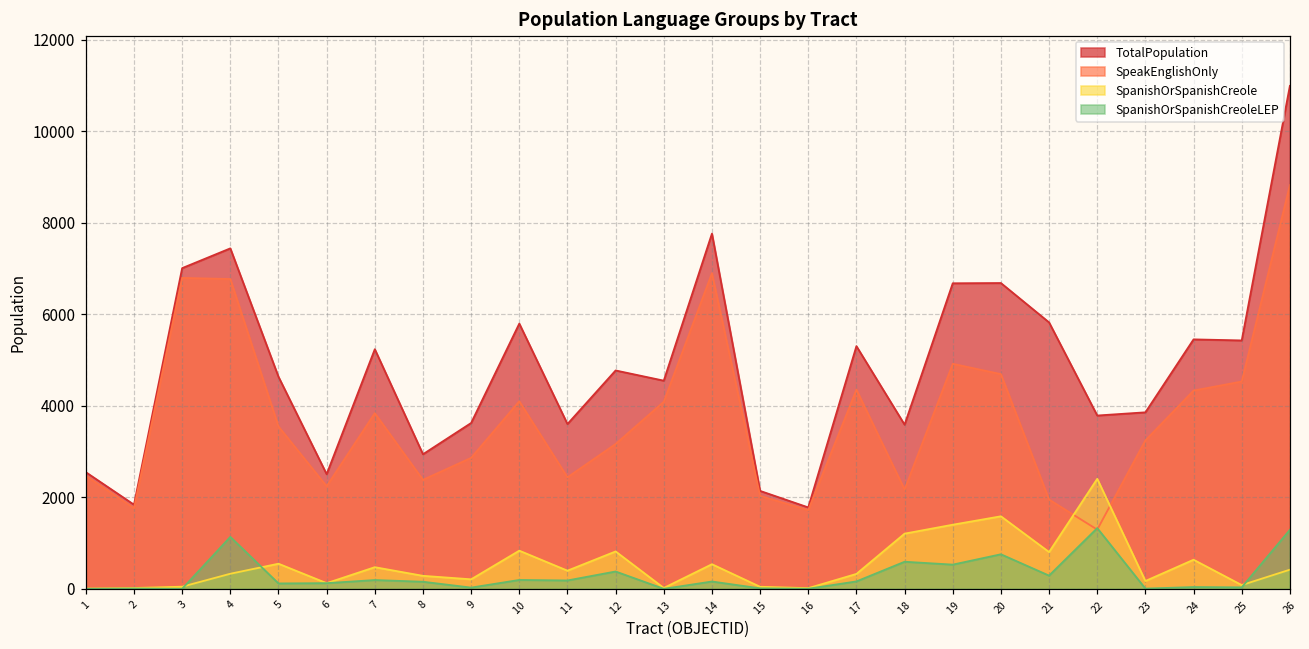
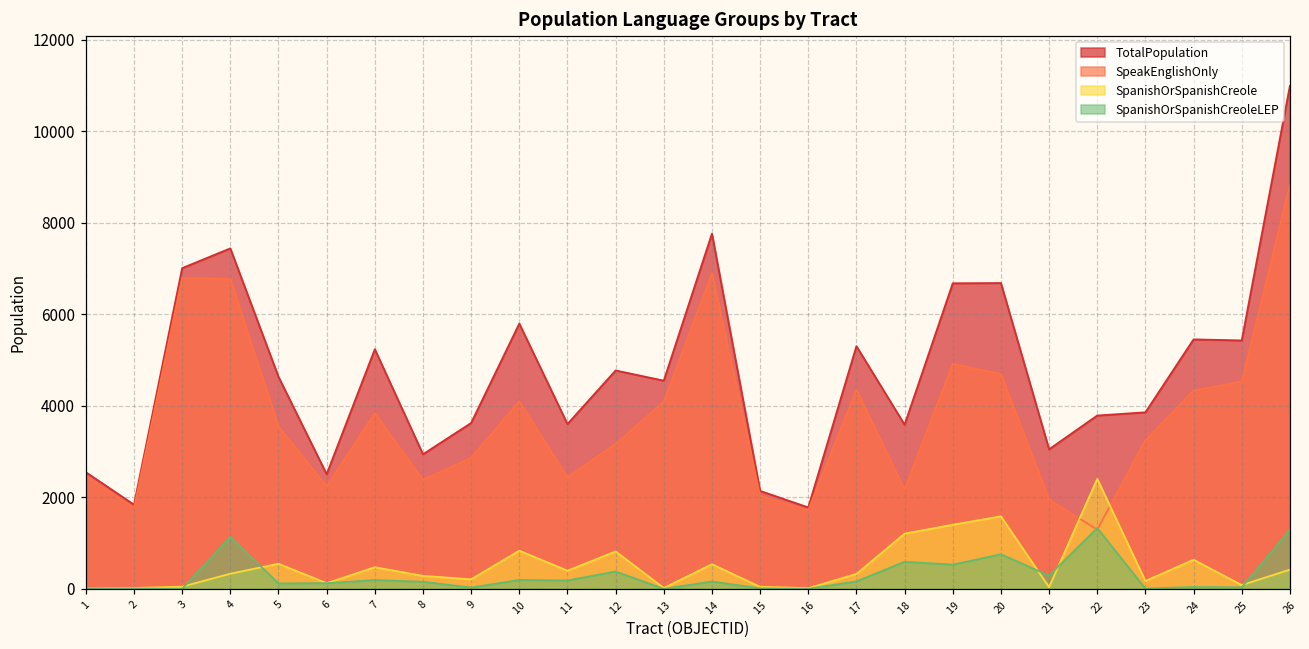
TotalPopulation, 21: 5800 -> 3000
SpanishOrSpanishCreole, 21: 800 -> 0
